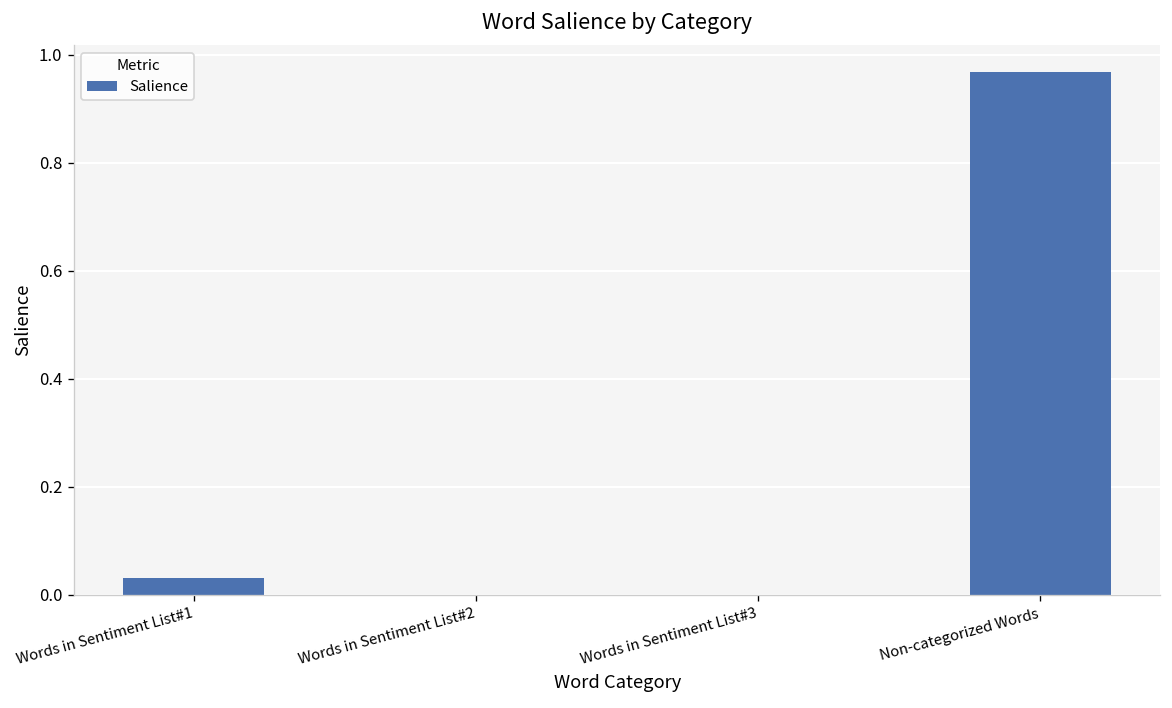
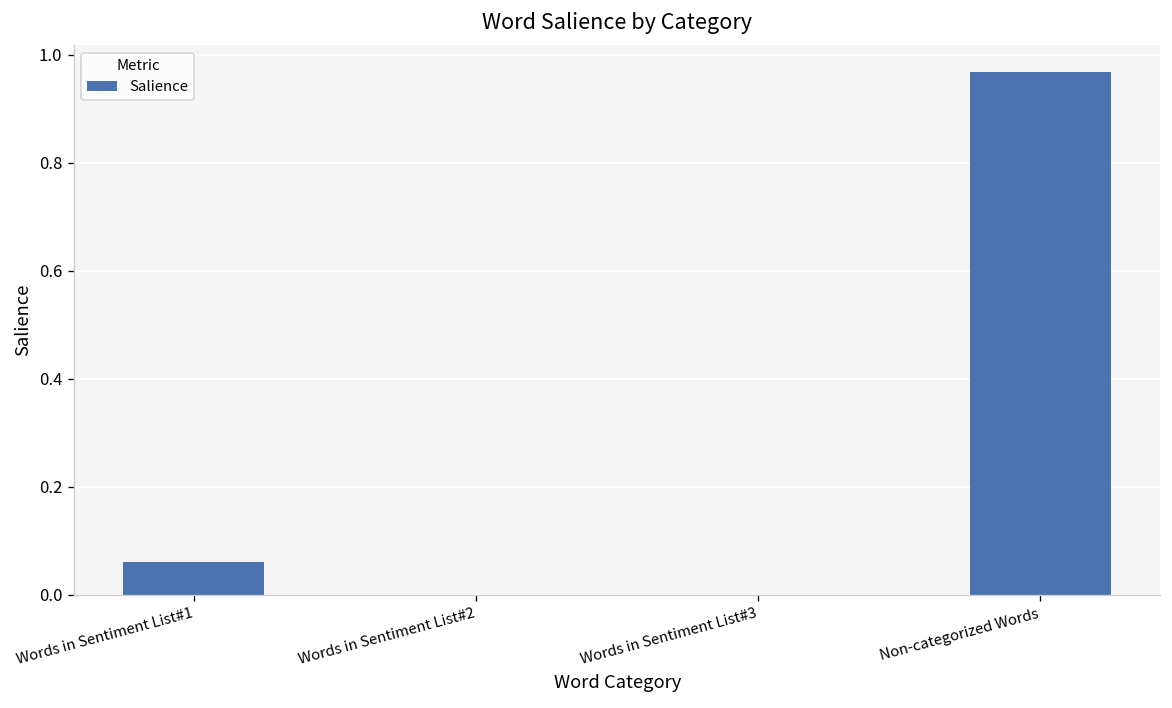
Words in Sentiment List#1: 0.03 -> 0.06
